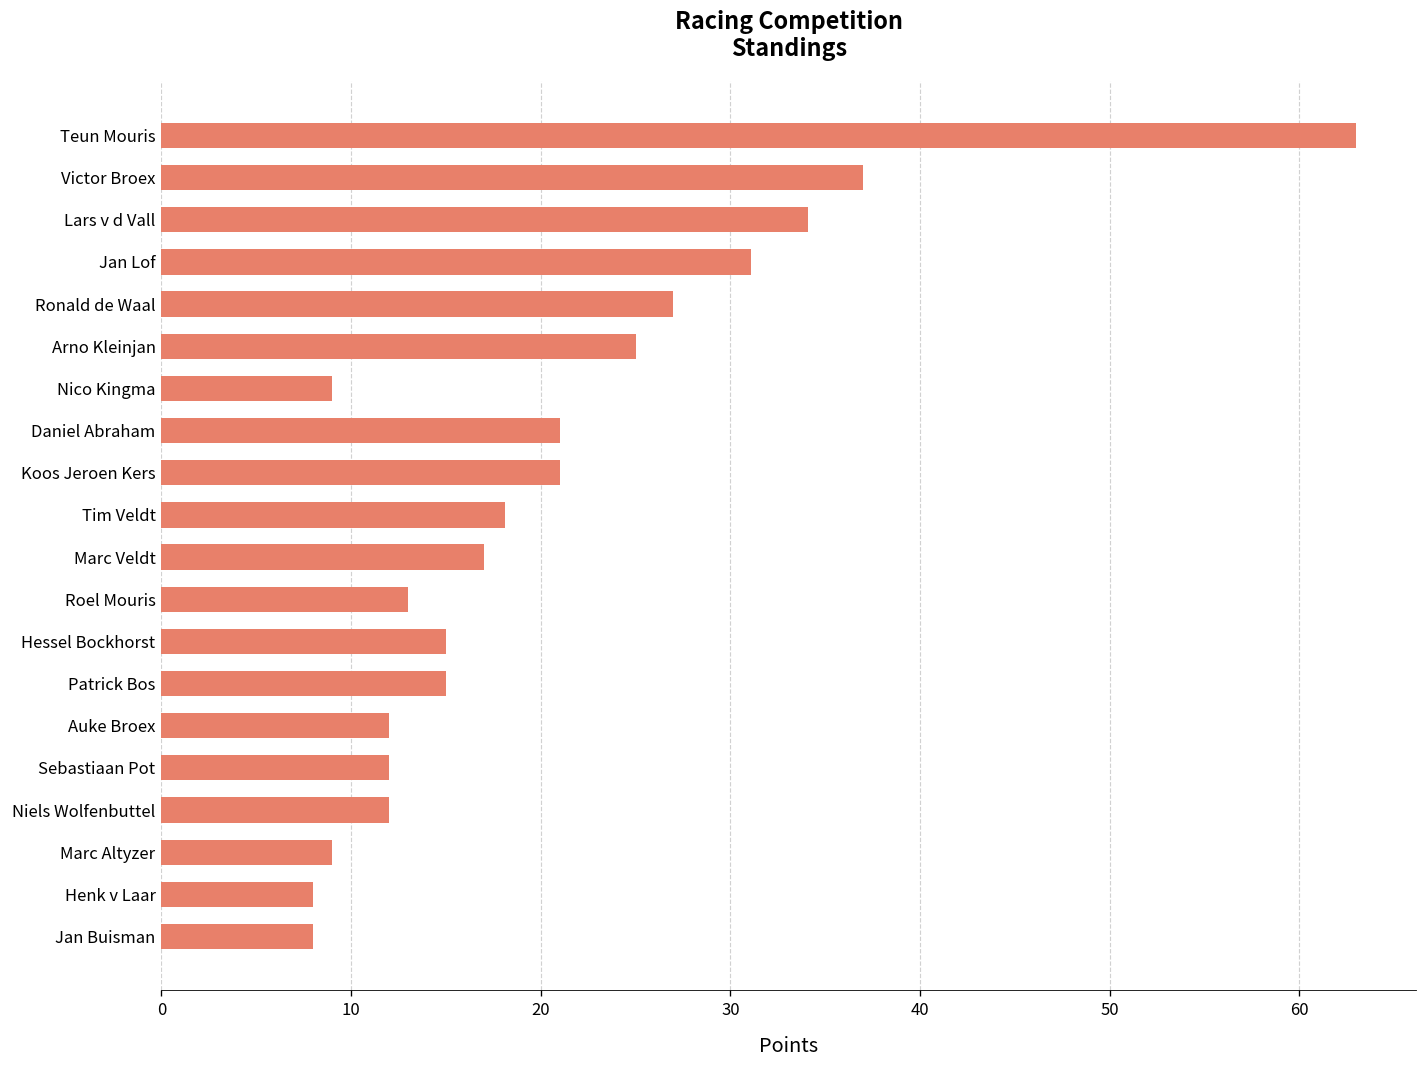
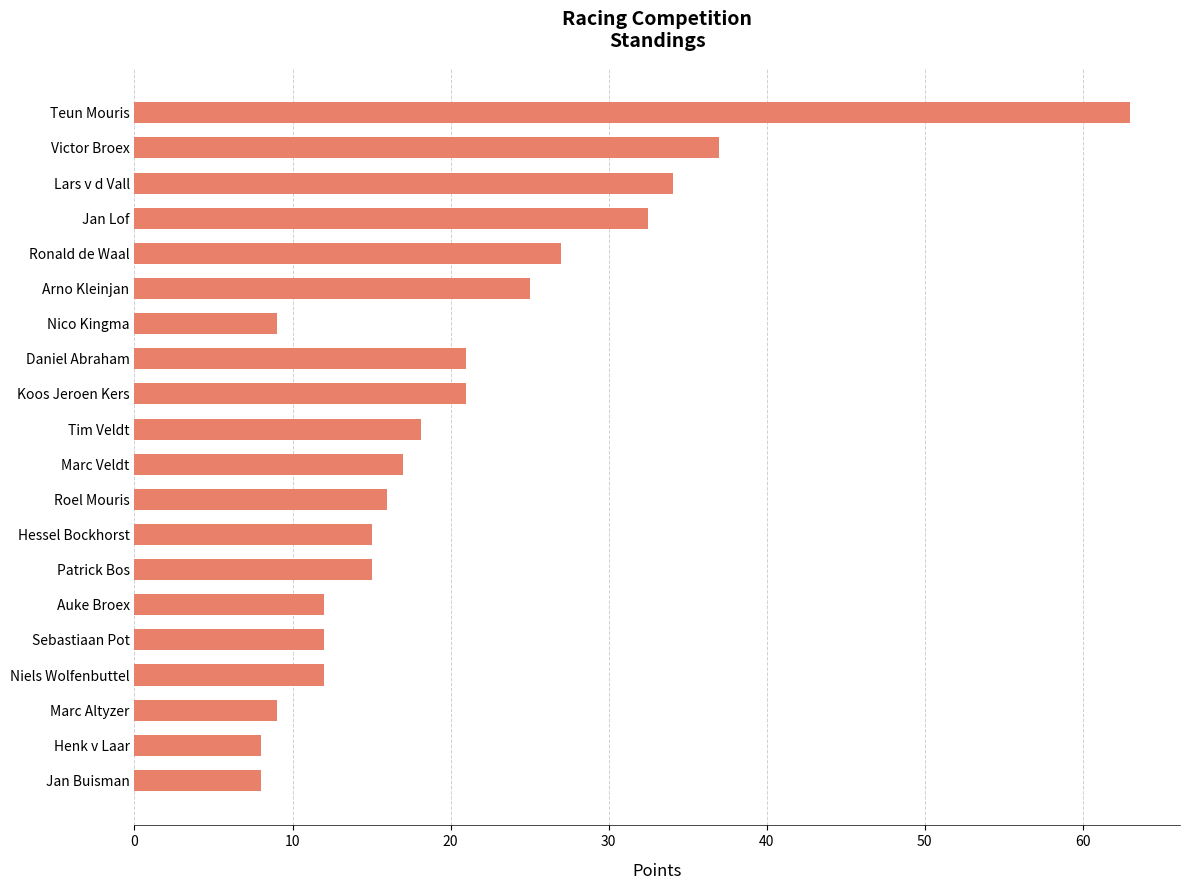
Jan Lof: 31.1 -> 32.5
Roel Mouris: 13 -> 16
